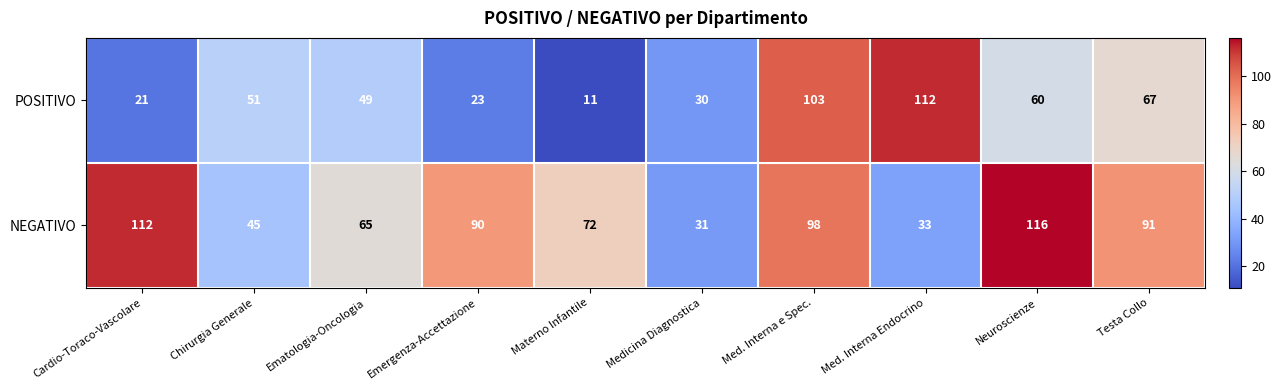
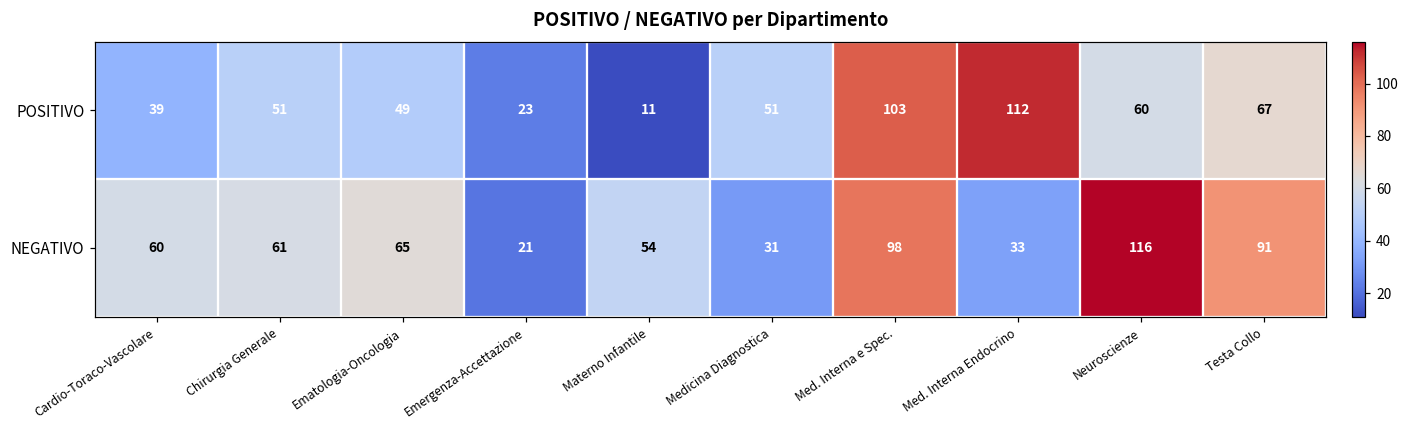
POSITIVO, Cardio-Toraco-Vascolare: 21 -> 39
POSITIVO, Medicina Diagnostica: 30 -> 51
NEGATIVO, Cardio-Toraco-Vascolare: 112 -> 60
NEGATIVO, Chirurgia Generale: 45 -> 61
NEGATIVO, Emergenza-Accettazione: 90 -> 21
NEGATIVO, Materno Infantile: 72 -> 54
